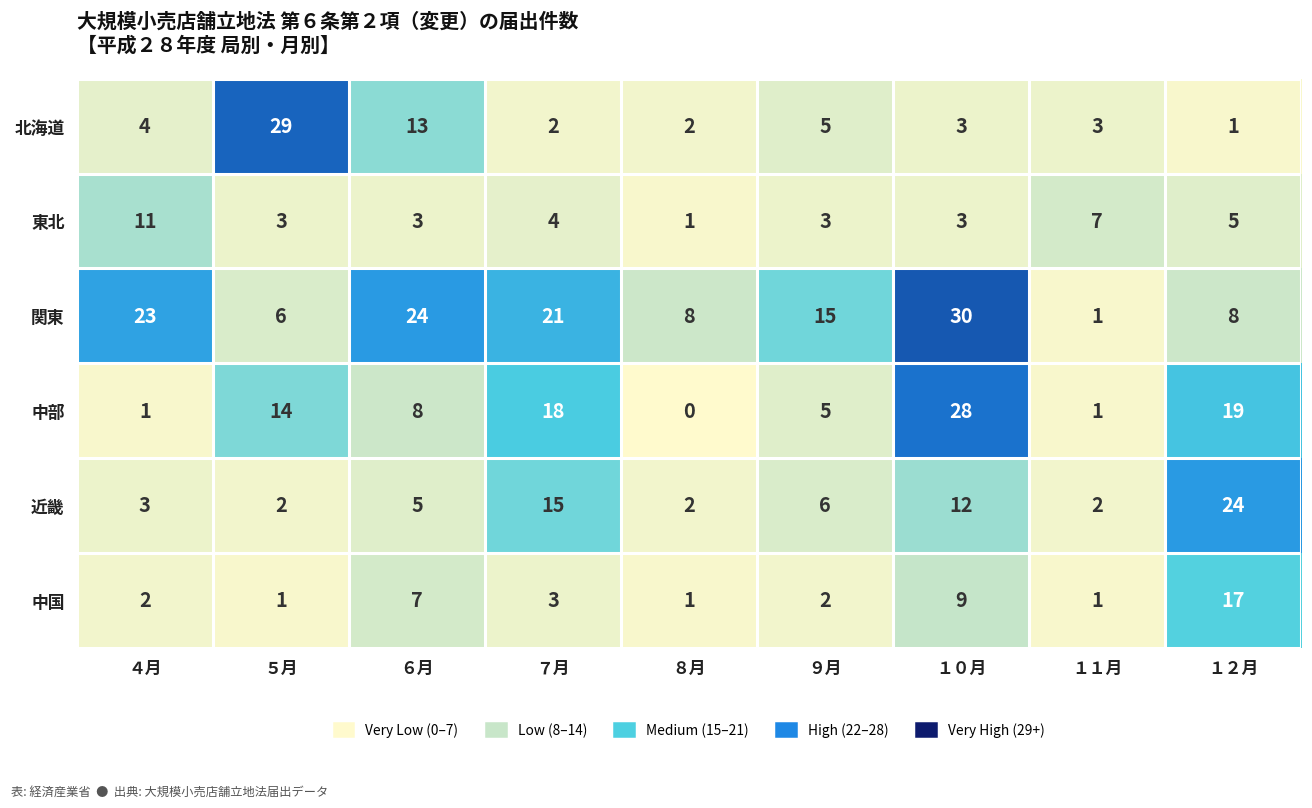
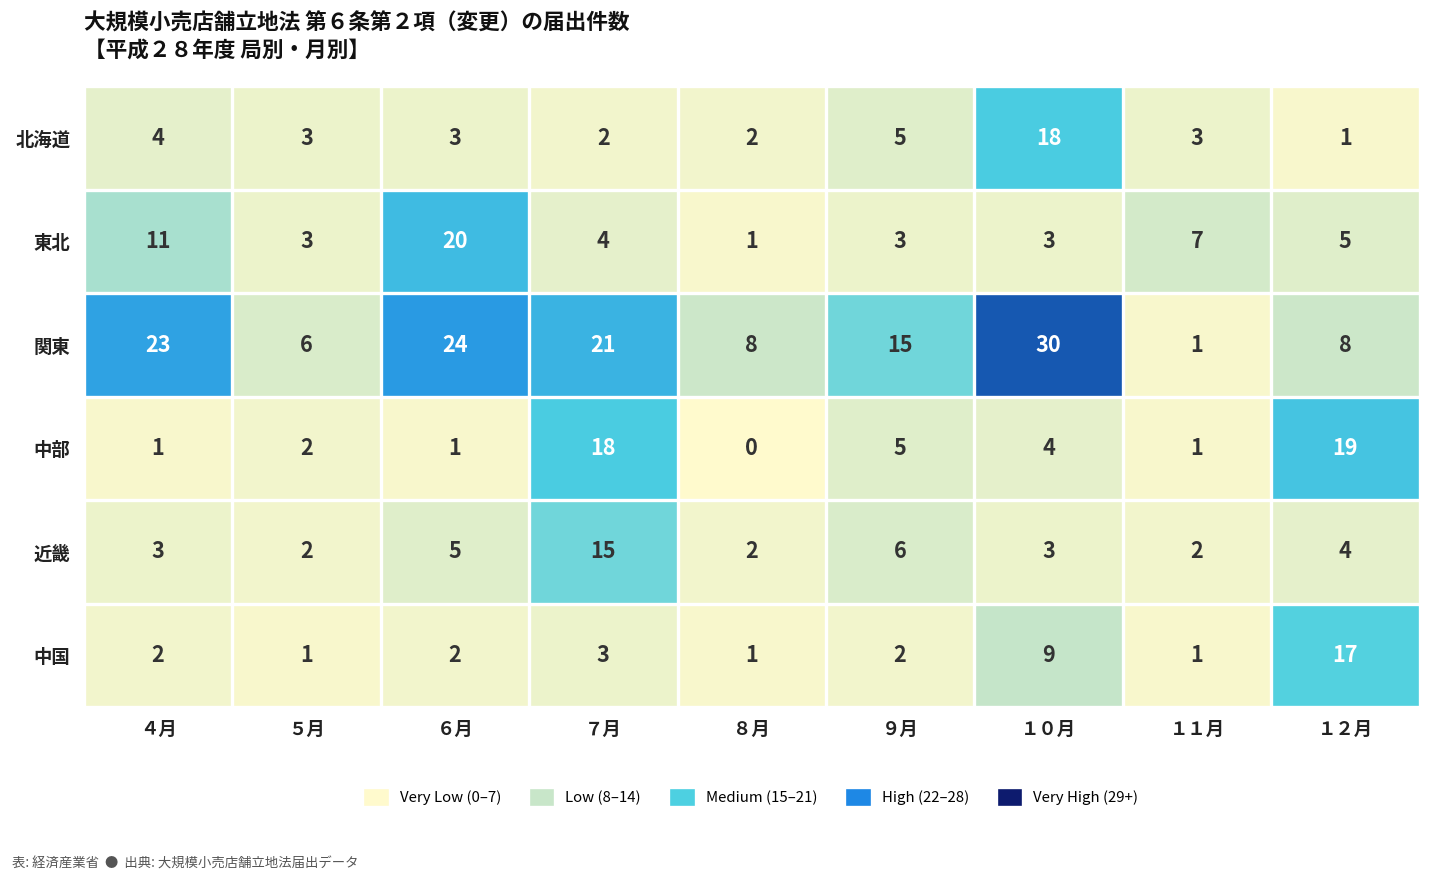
北海道, ５月: 29 -> 3
北海道, ６月: 13 -> 3
北海道, １０月: 3 -> 18
東北, ６月: 3 -> 20
中部, ５月: 14 -> 2
中部, ６月: 8 -> 1
中部, １０月: 28 -> 4
近畿, １０月: 12 -> 3
近畿, １２月: 24 -> 4
中国, ６月: 7 -> 2
